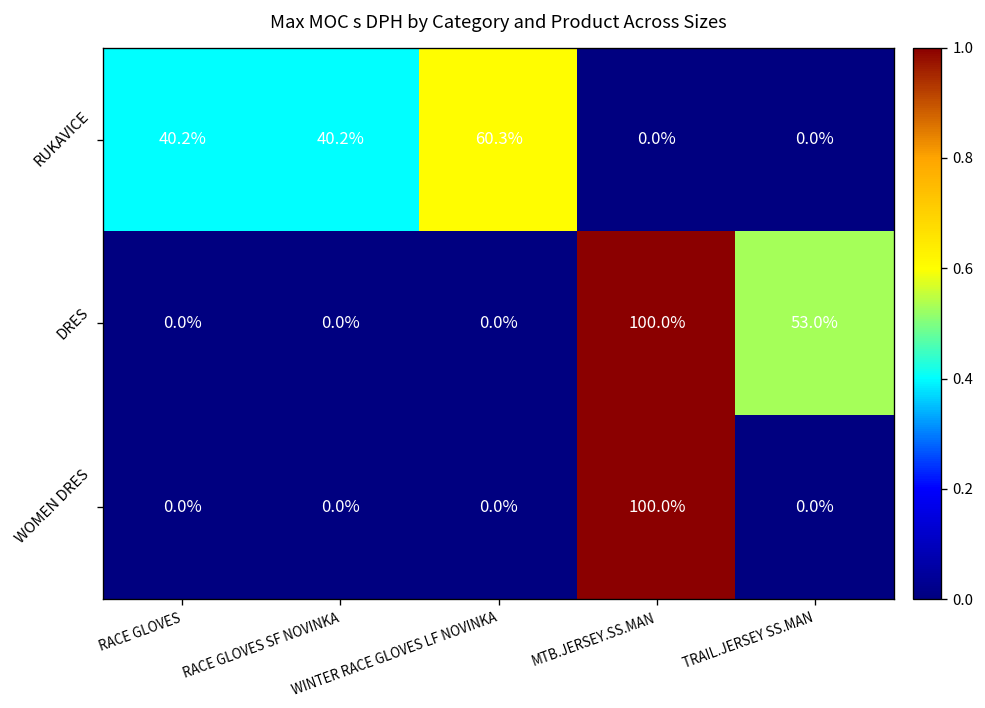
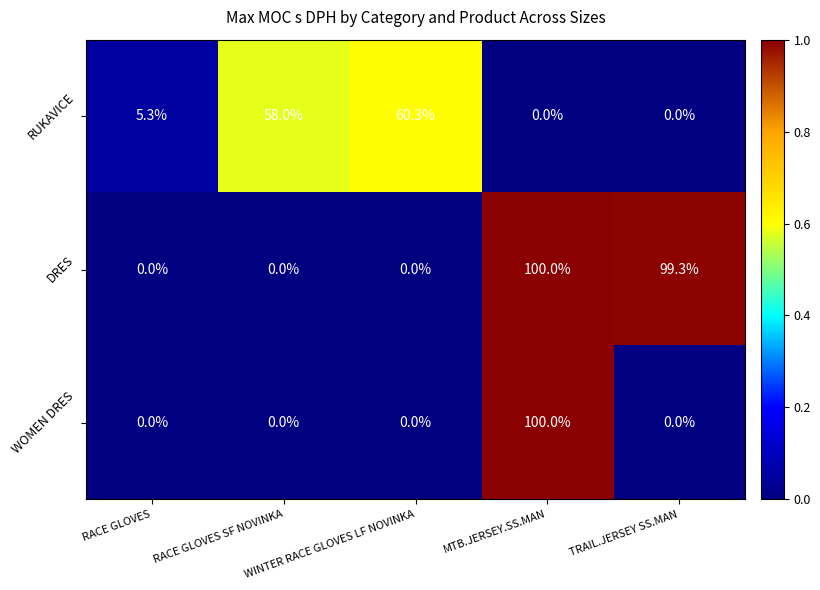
RUKAVICE, RACE GLOVES: 40.2% -> 5.3%
RUKAVICE, RACE GLOVES SF NOVINKA: 40.2% -> 58.0%
DRES, TRAIL.JERSEY SS.MAN: 53.0% -> 99.3%
